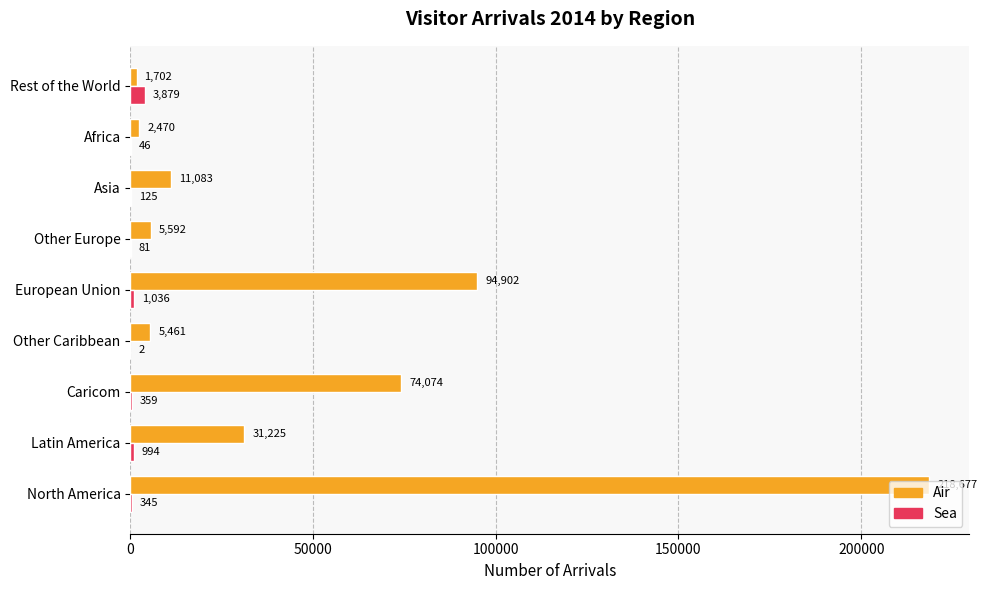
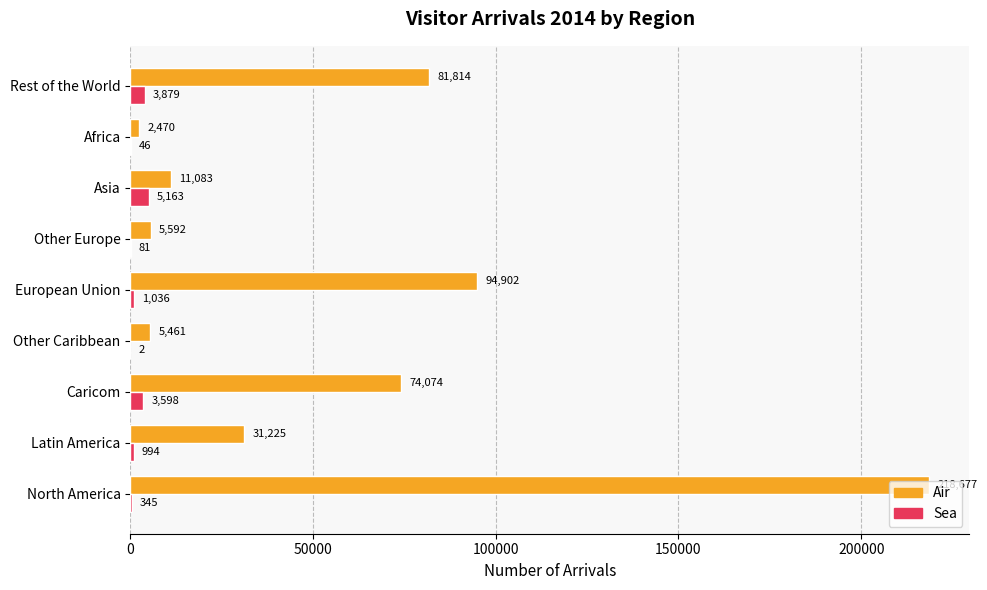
Air, Rest of the World: 1,702 -> 81,814
Sea, Asia: 125 -> 5,163
Sea, Caricom: 359 -> 3,598
